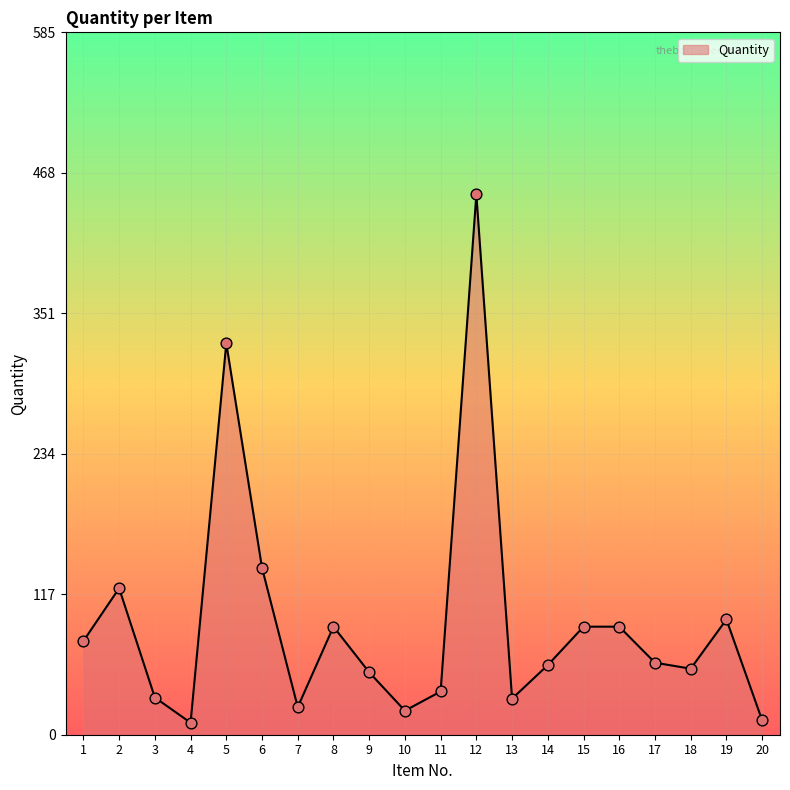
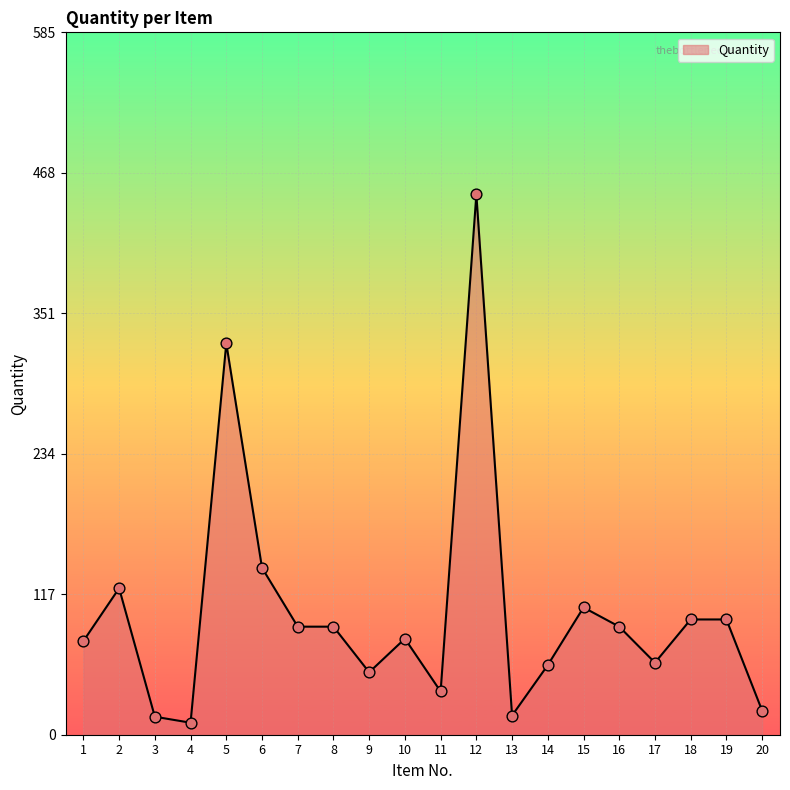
3: 31 -> 15
7: 23 -> 90
10: 20 -> 80
13: 30 -> 16
15: 90 -> 106
18: 55 -> 96
20: 12 -> 20
